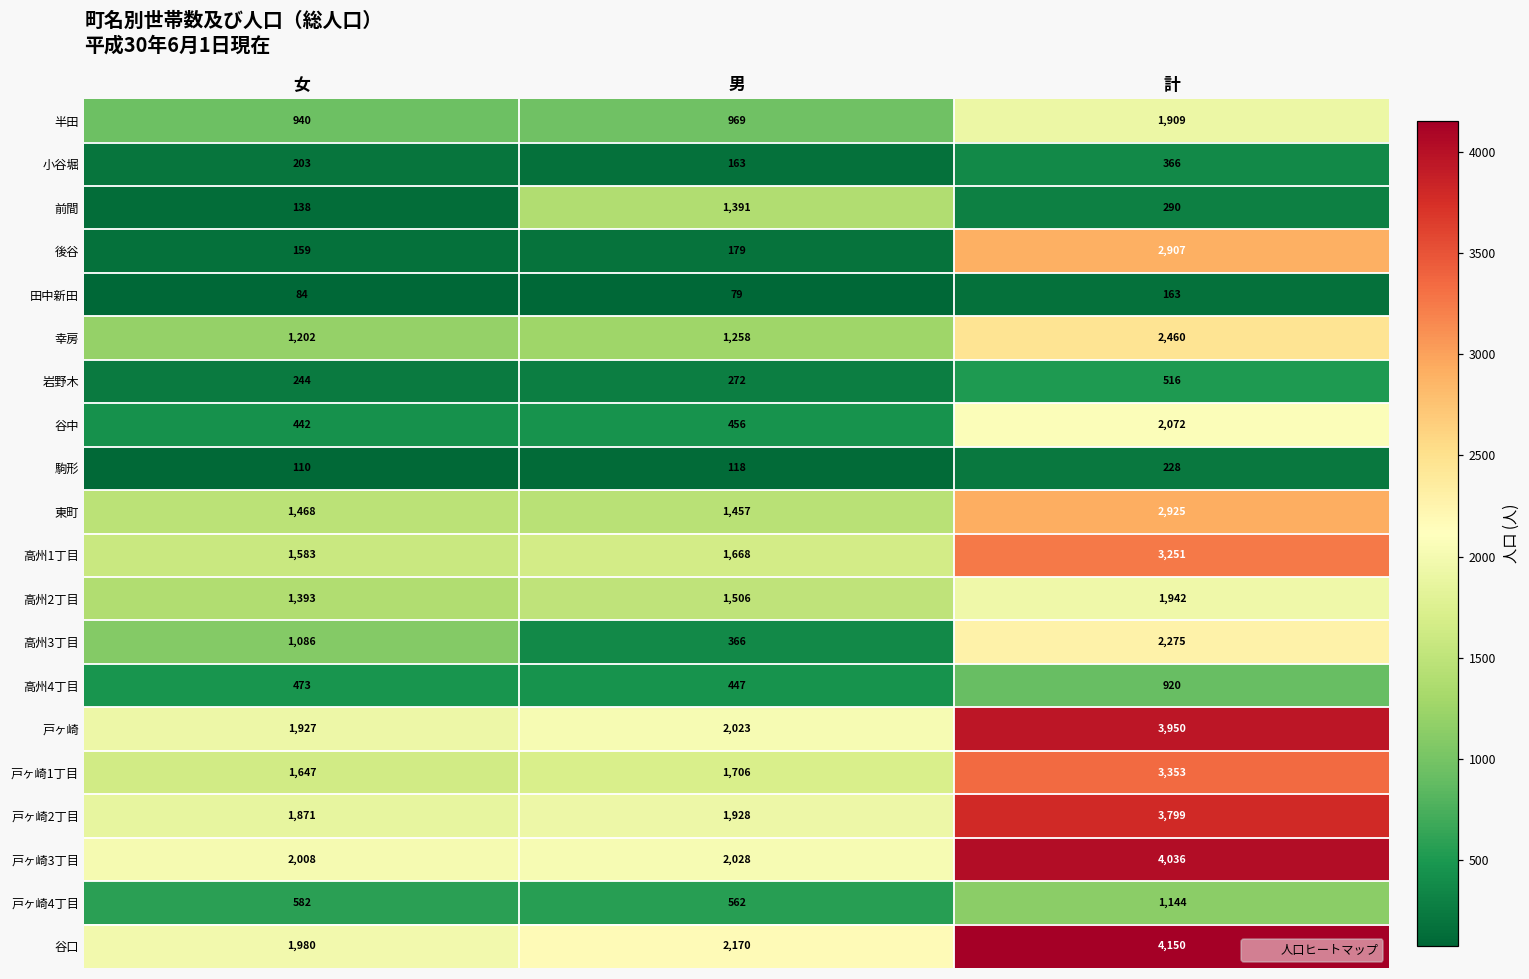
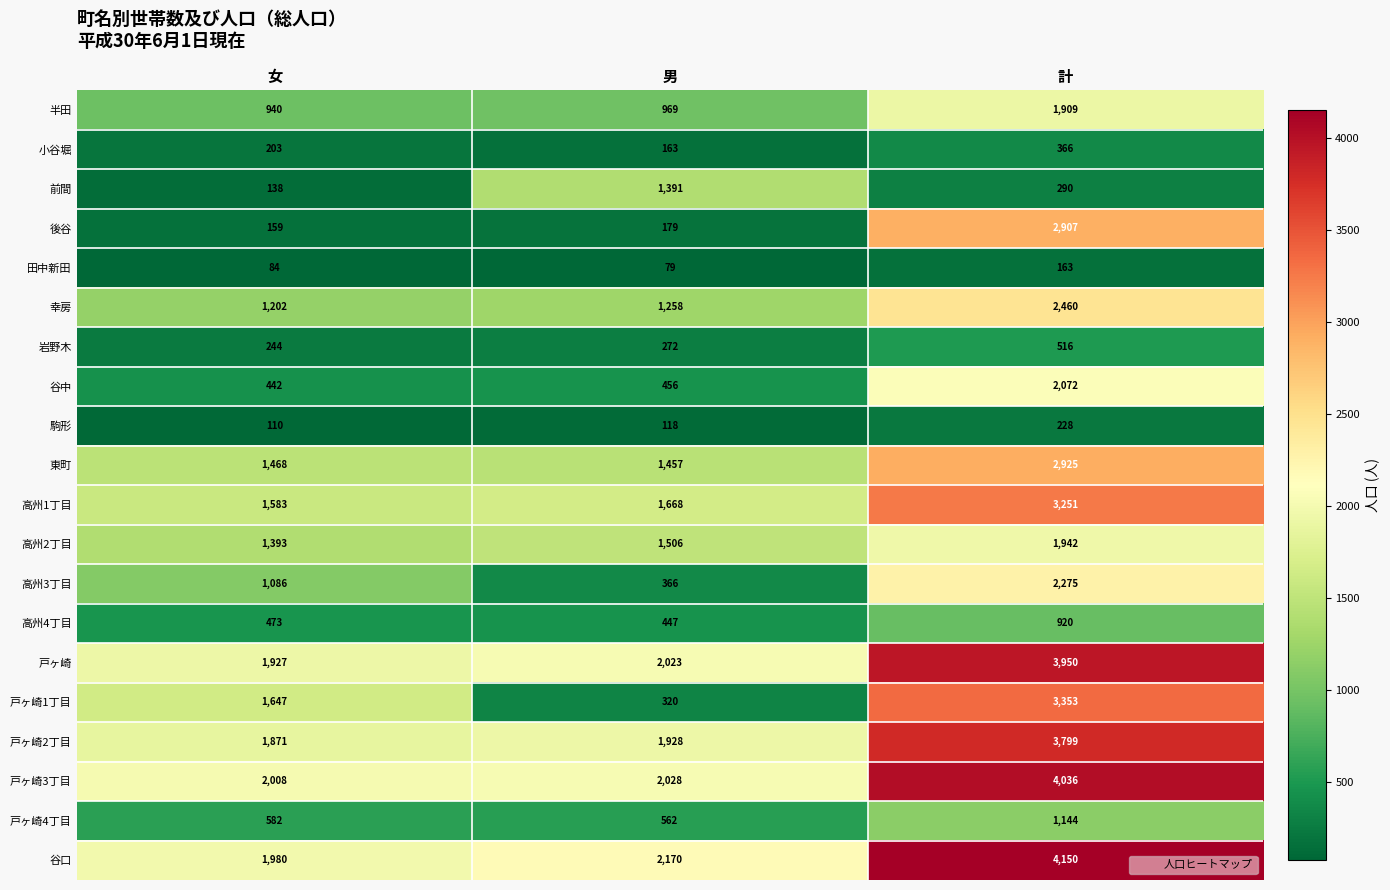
戸ヶ崎1丁目, 男: 1,706 -> 320
